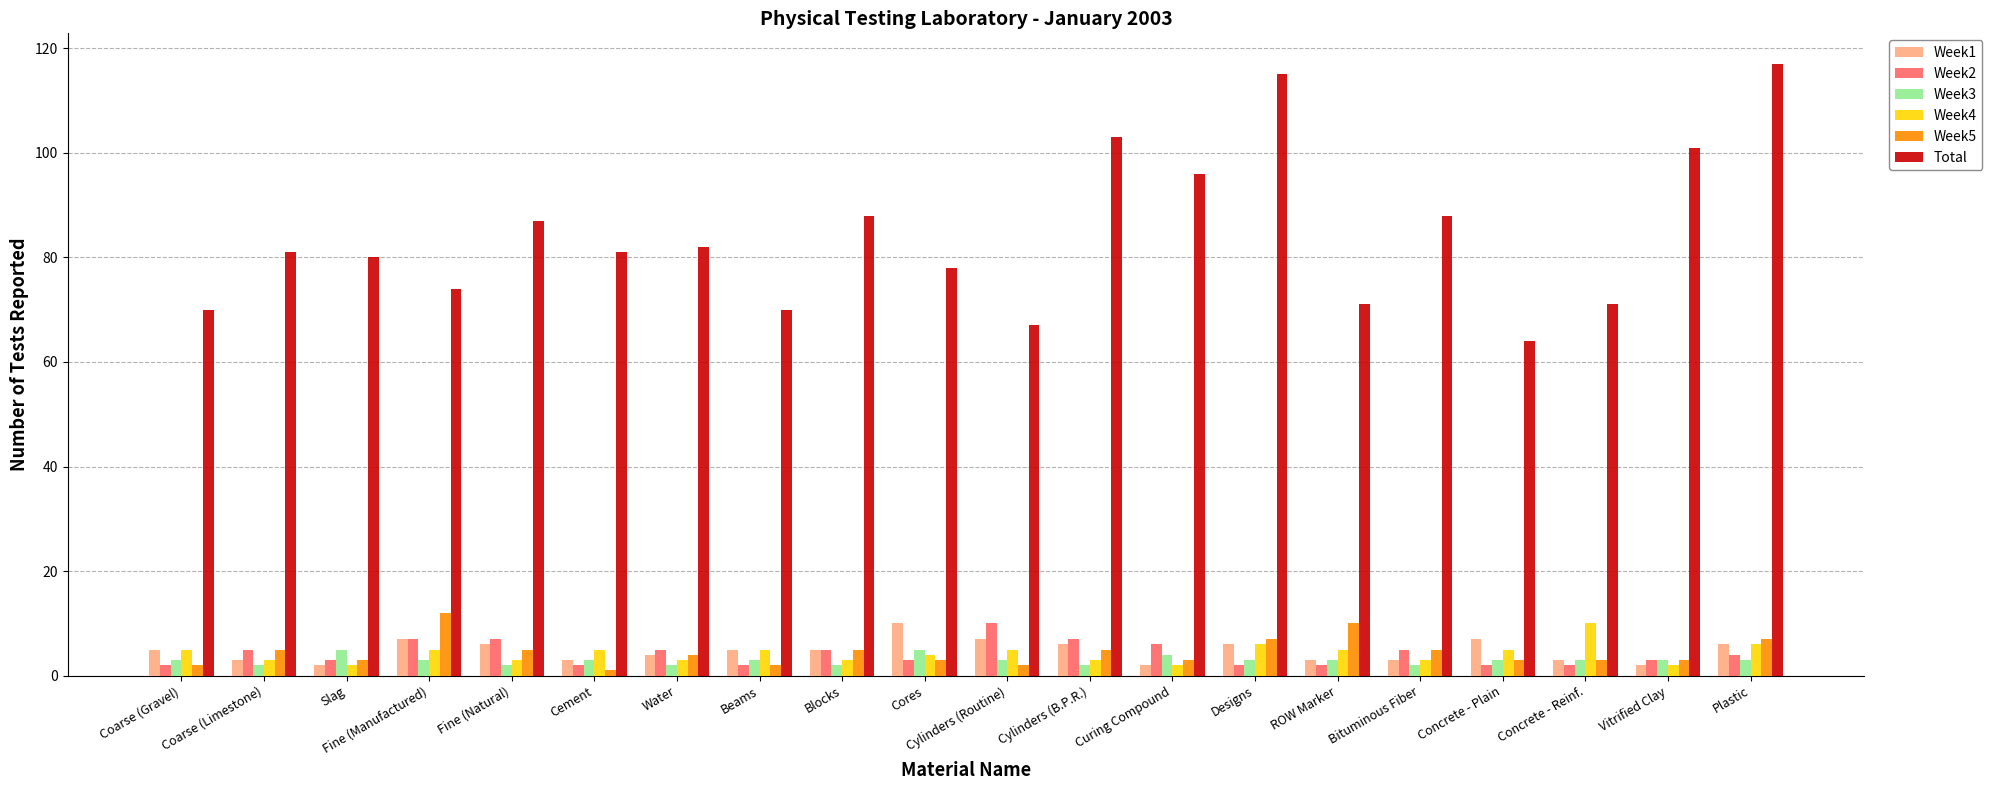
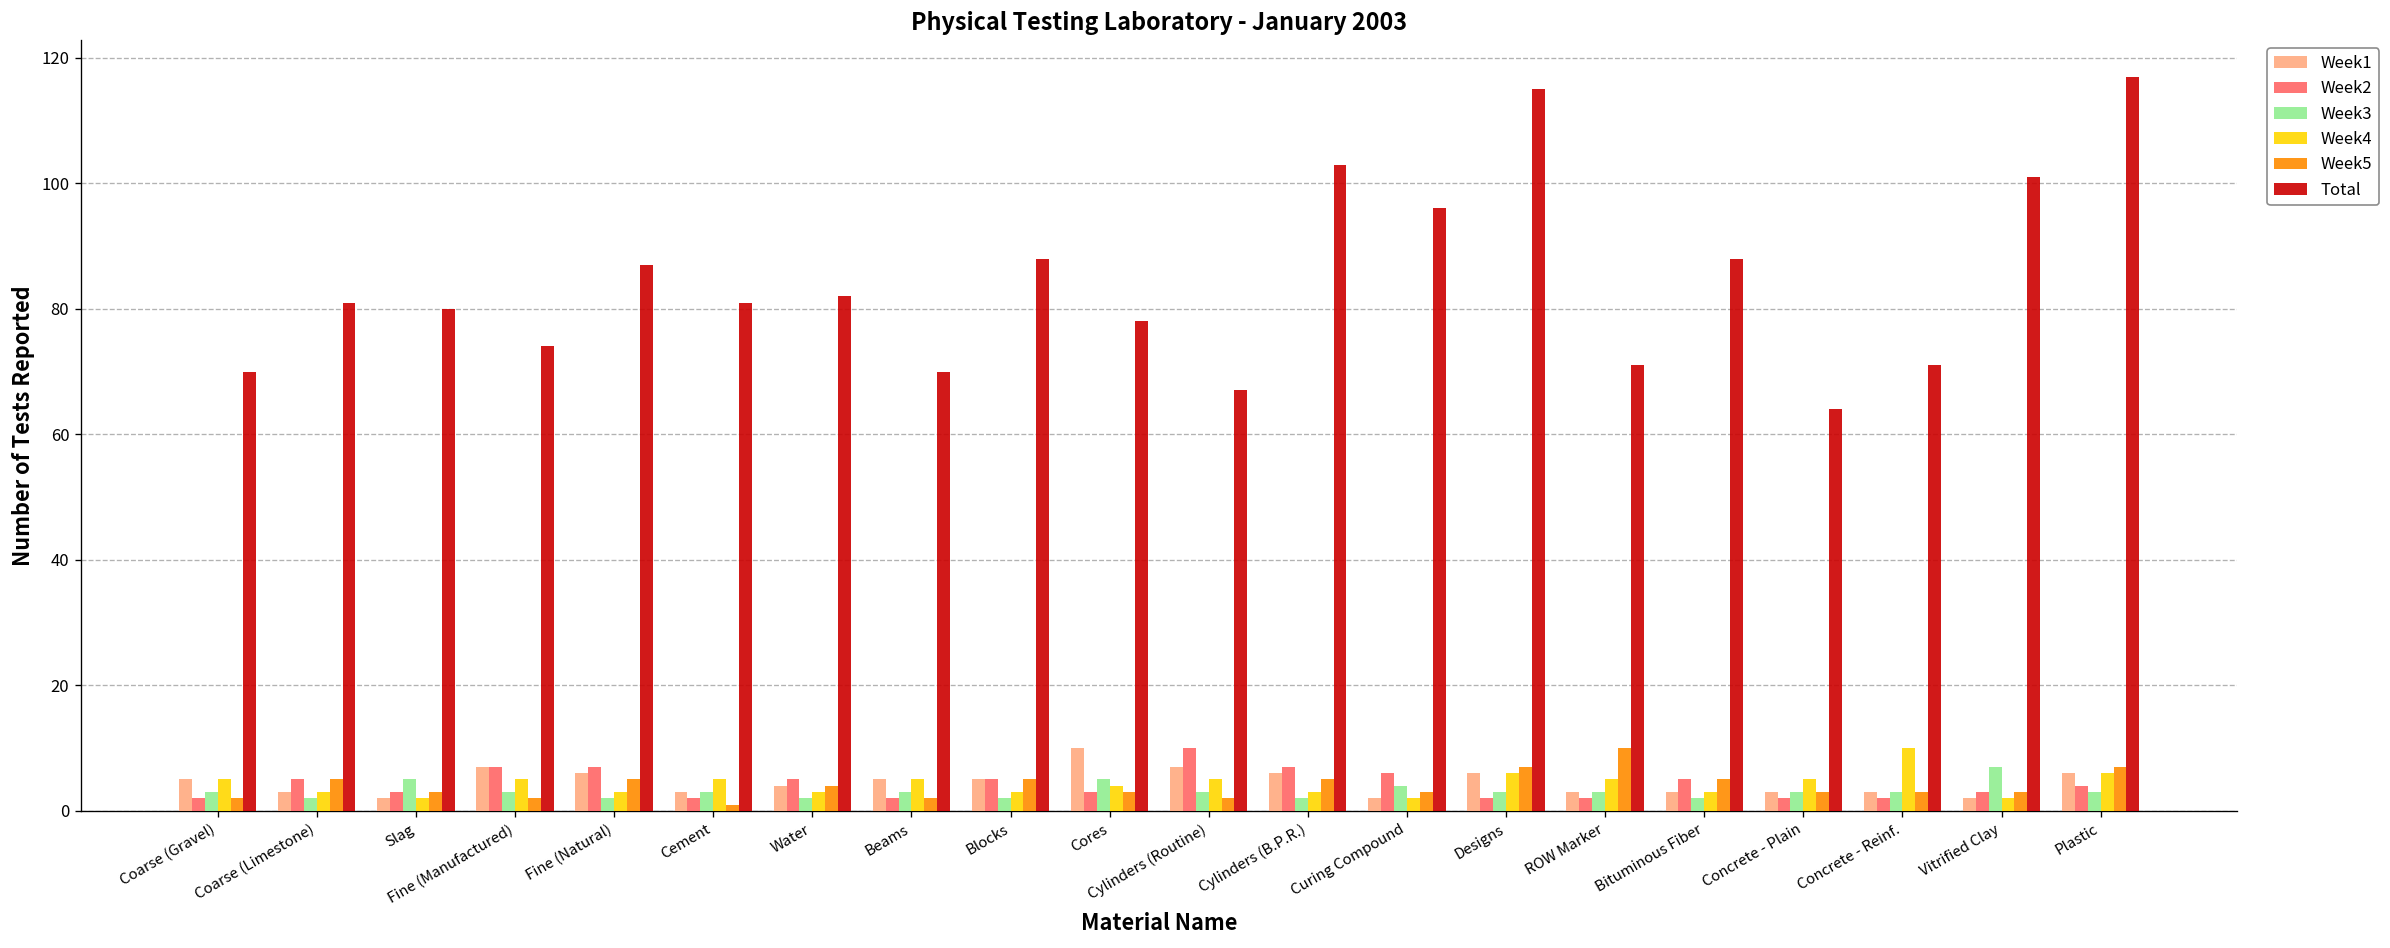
Week5, Fine (Manufactured): 12 -> 2
Week1, Concrete - Plain: 7 -> 3
Week3, Vitrified Clay: 3 -> 7
